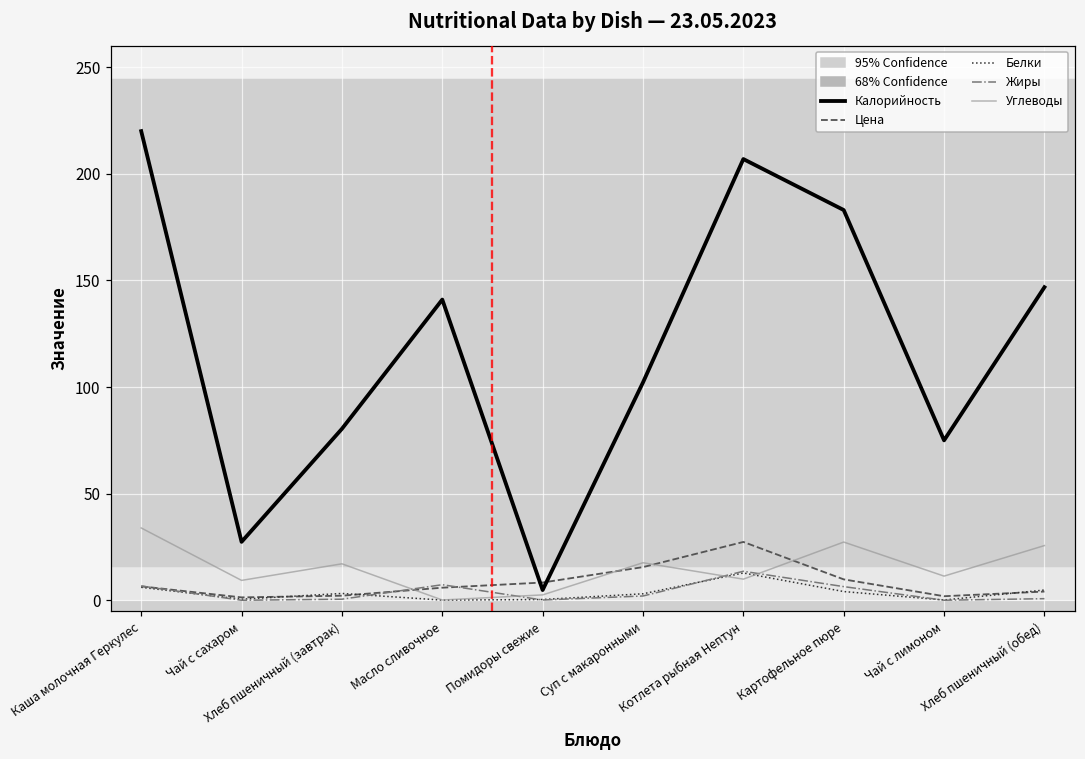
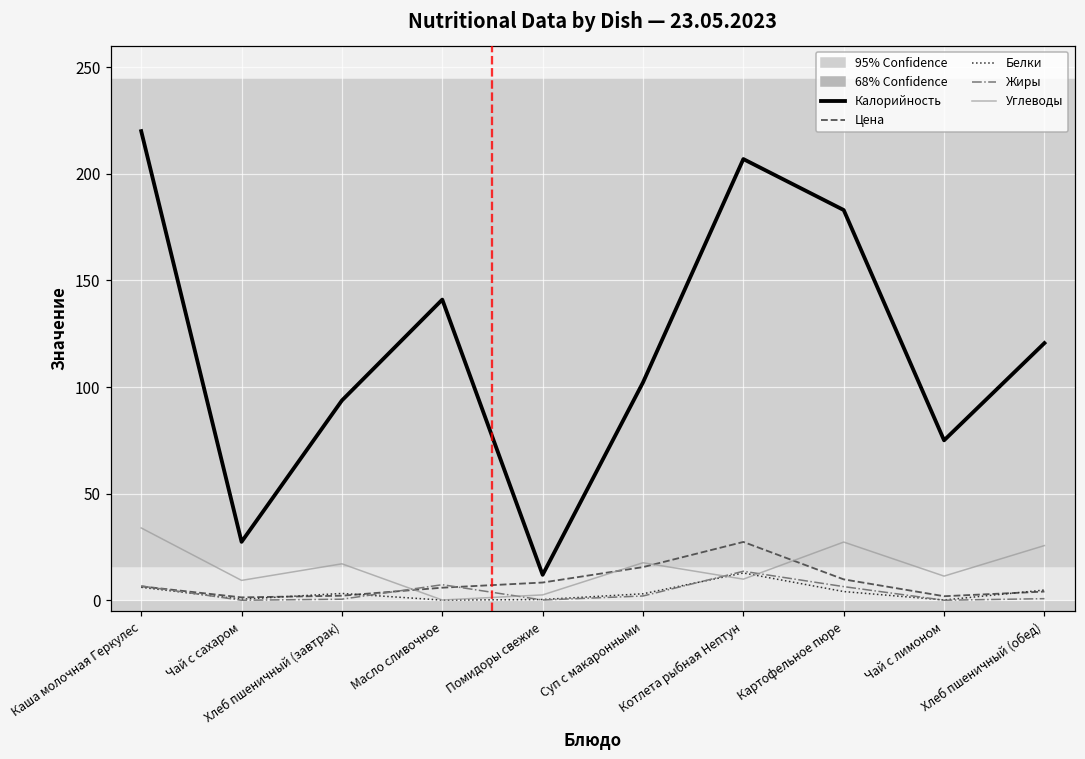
Калорийность, Хлеб пшеничный (завтрак): 80 -> 94
Калорийность, Помидоры свежие: 5 -> 12
Калорийность, Хлеб пшеничный (обед): 147 -> 121
